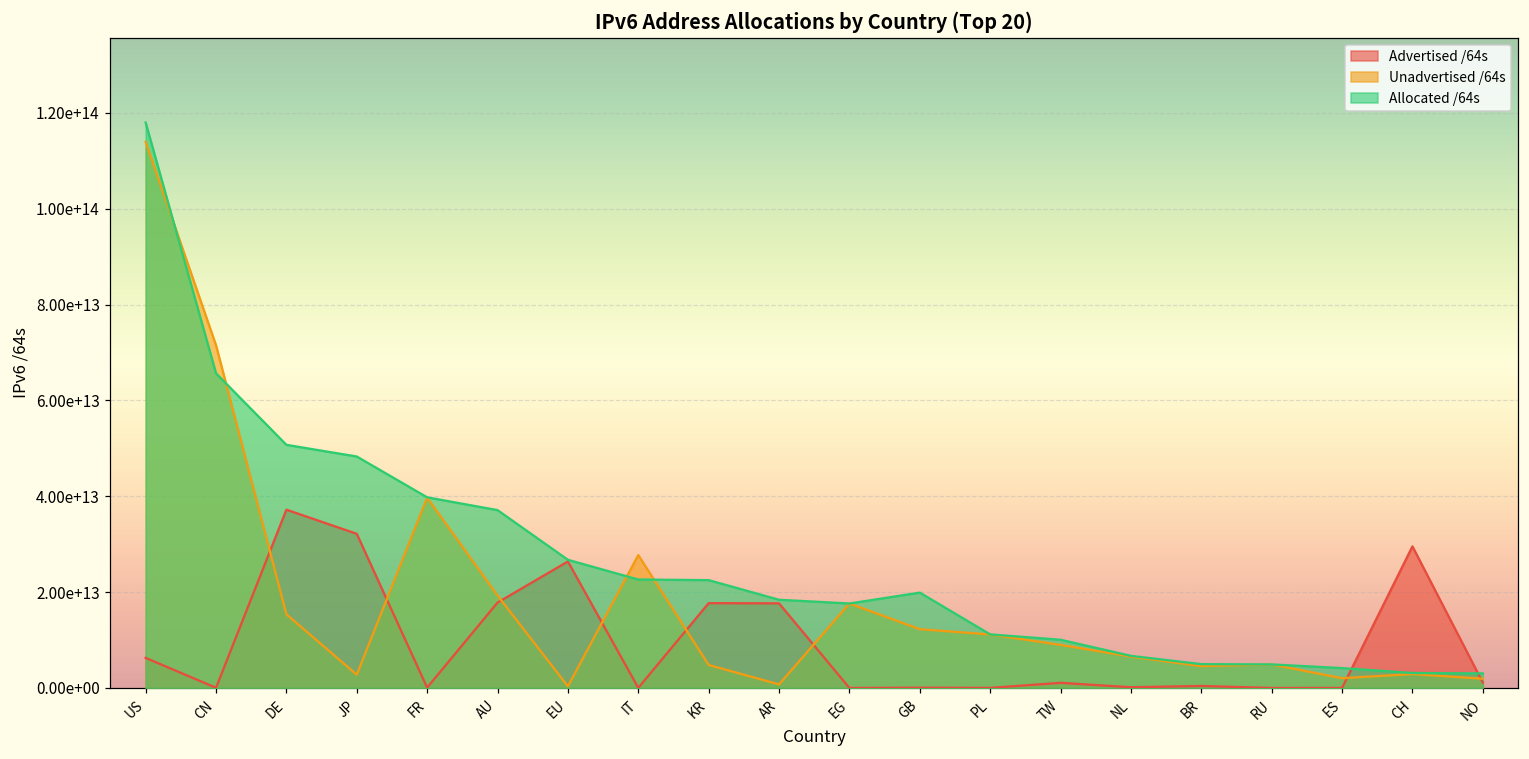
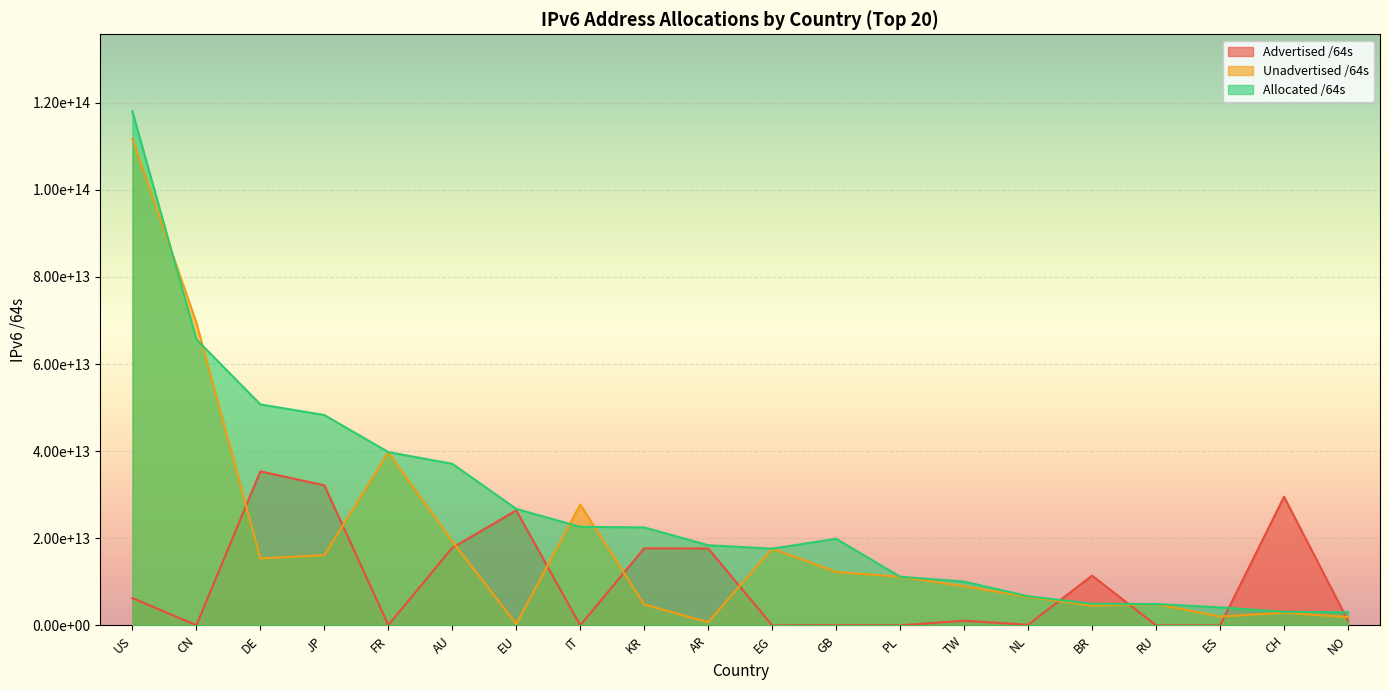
Unadvertised /64s, US: 114000000000000 -> 112000000000000
Unadvertised /64s, CN: 72000000000000 -> 70000000000000
Advertised /64s, DE: 37000000000000 -> 35000000000000
Unadvertised /64s, JP: 3000000000000 -> 16000000000000
Advertised /64s, BR: 0 -> 11000000000000
